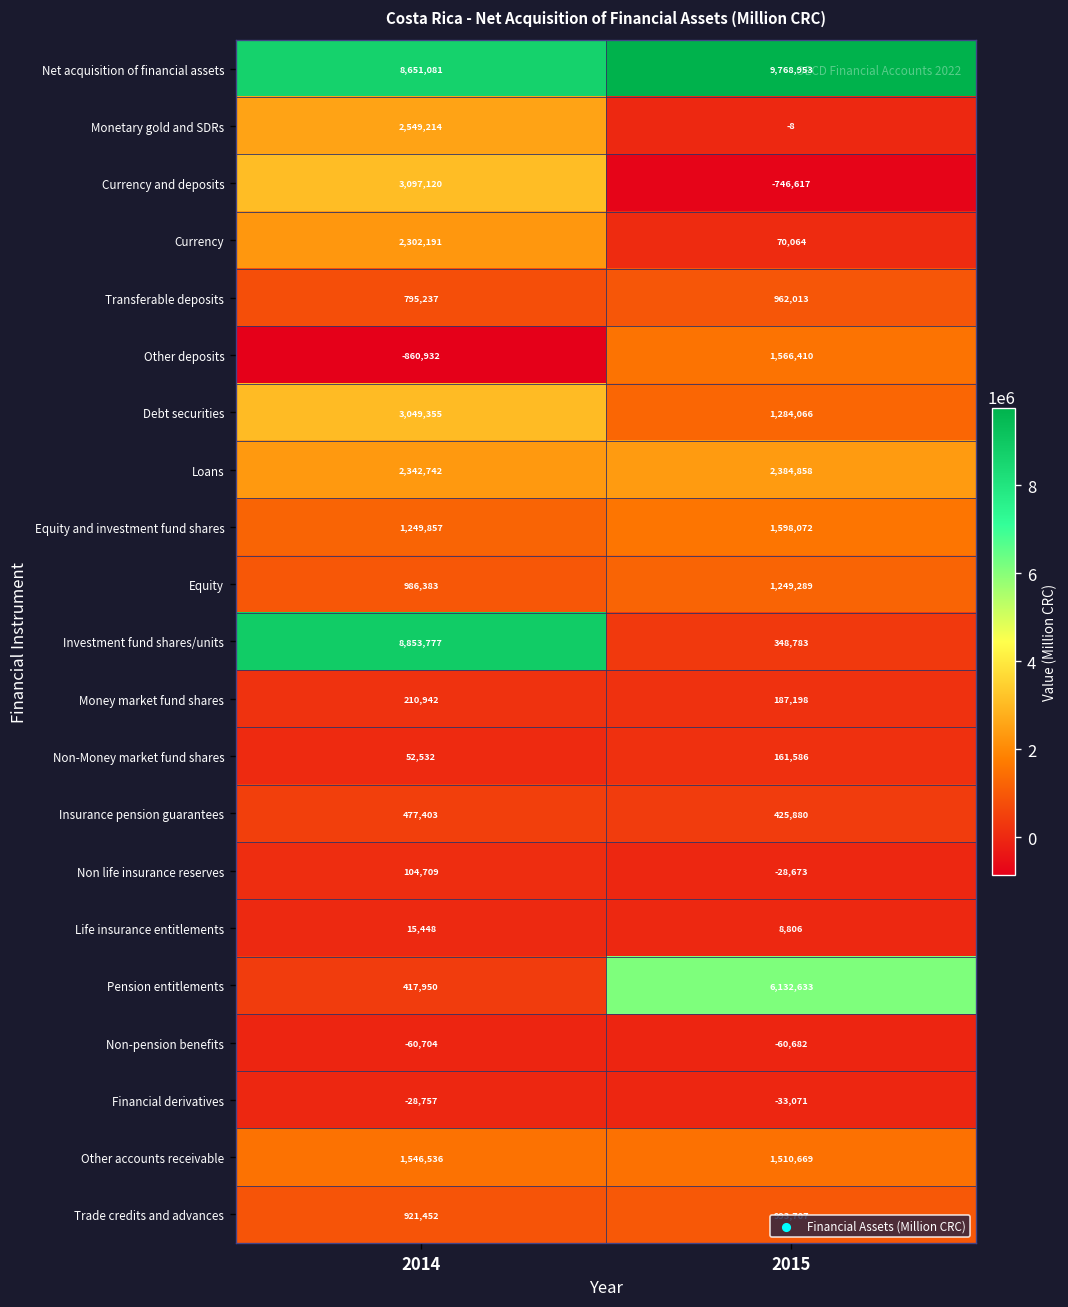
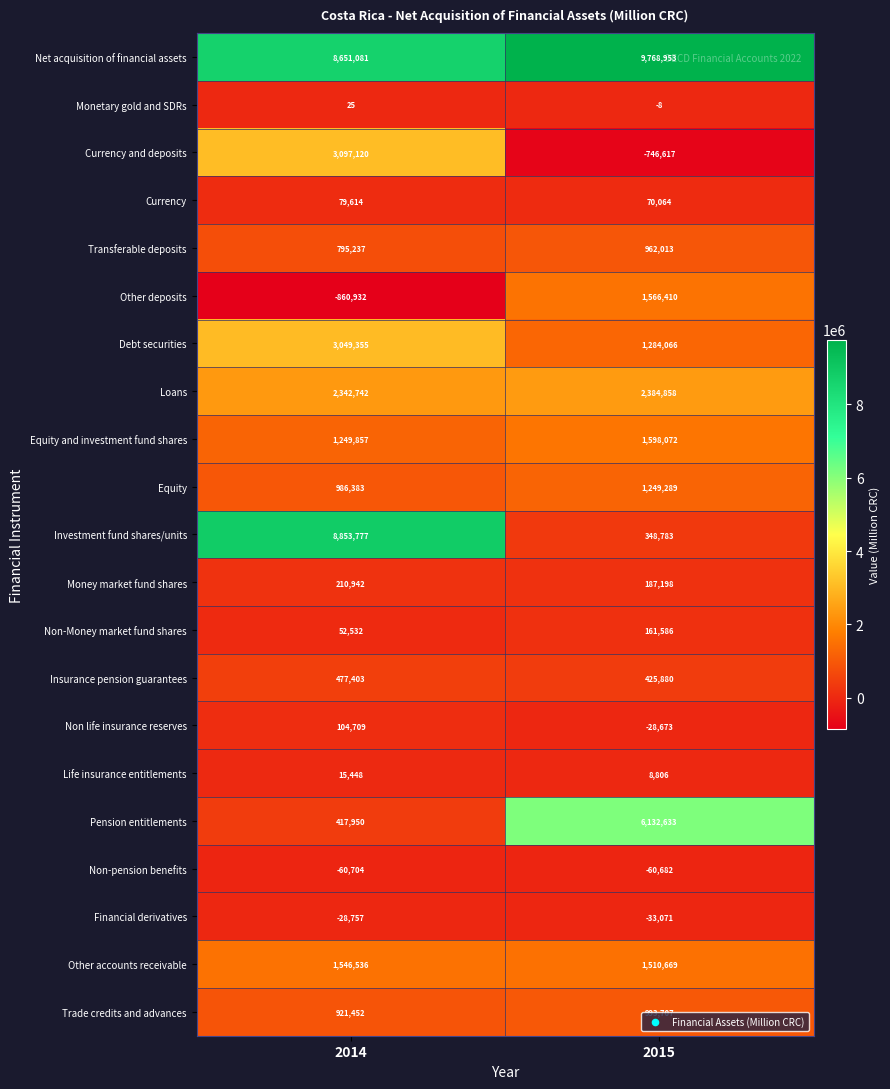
Monetary gold and SDRs, 2014: 2,549,214 -> 25
Currency, 2014: 2,302,191 -> 79,614
